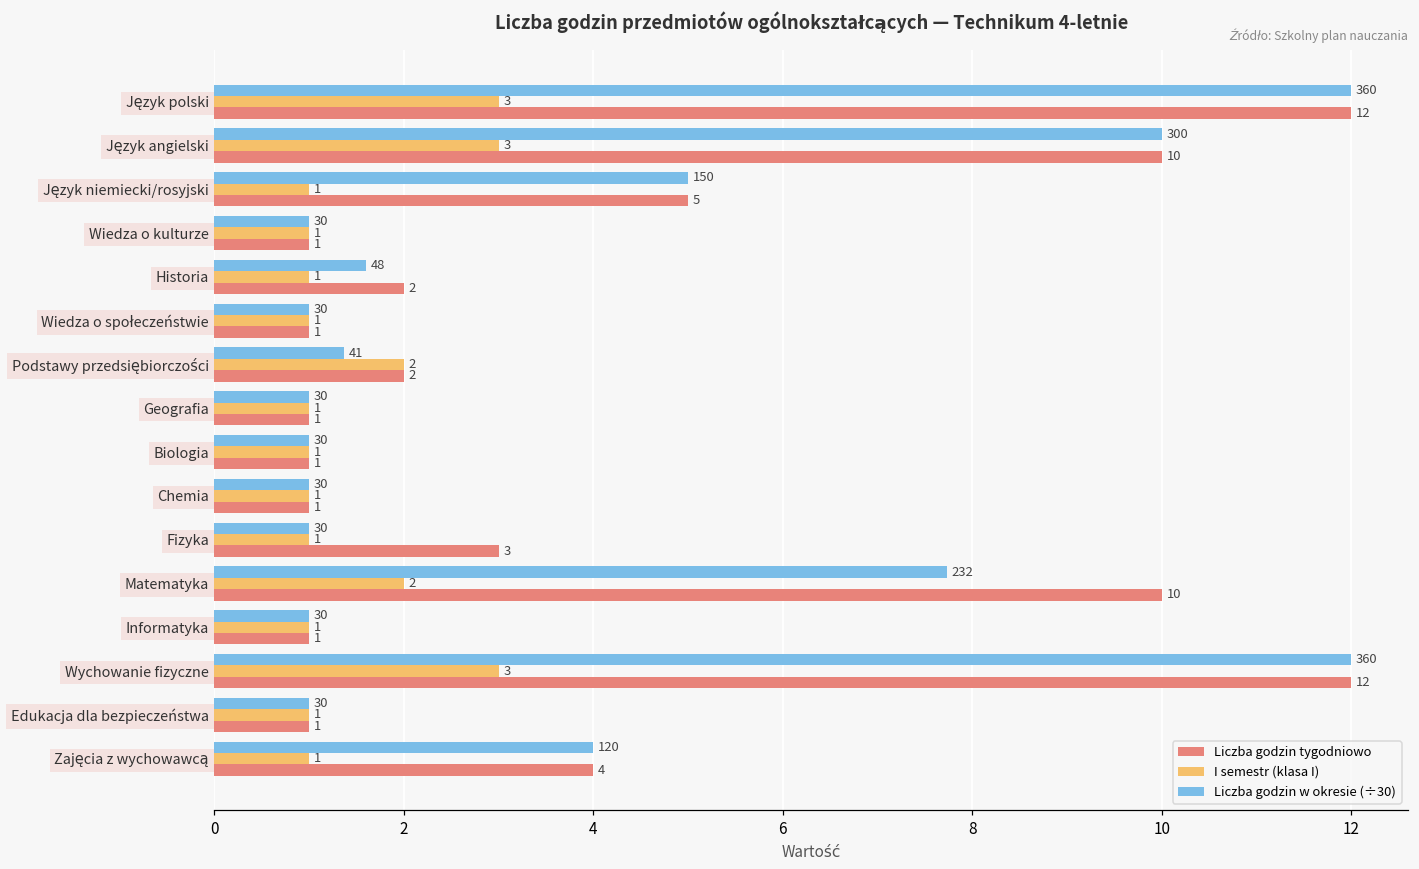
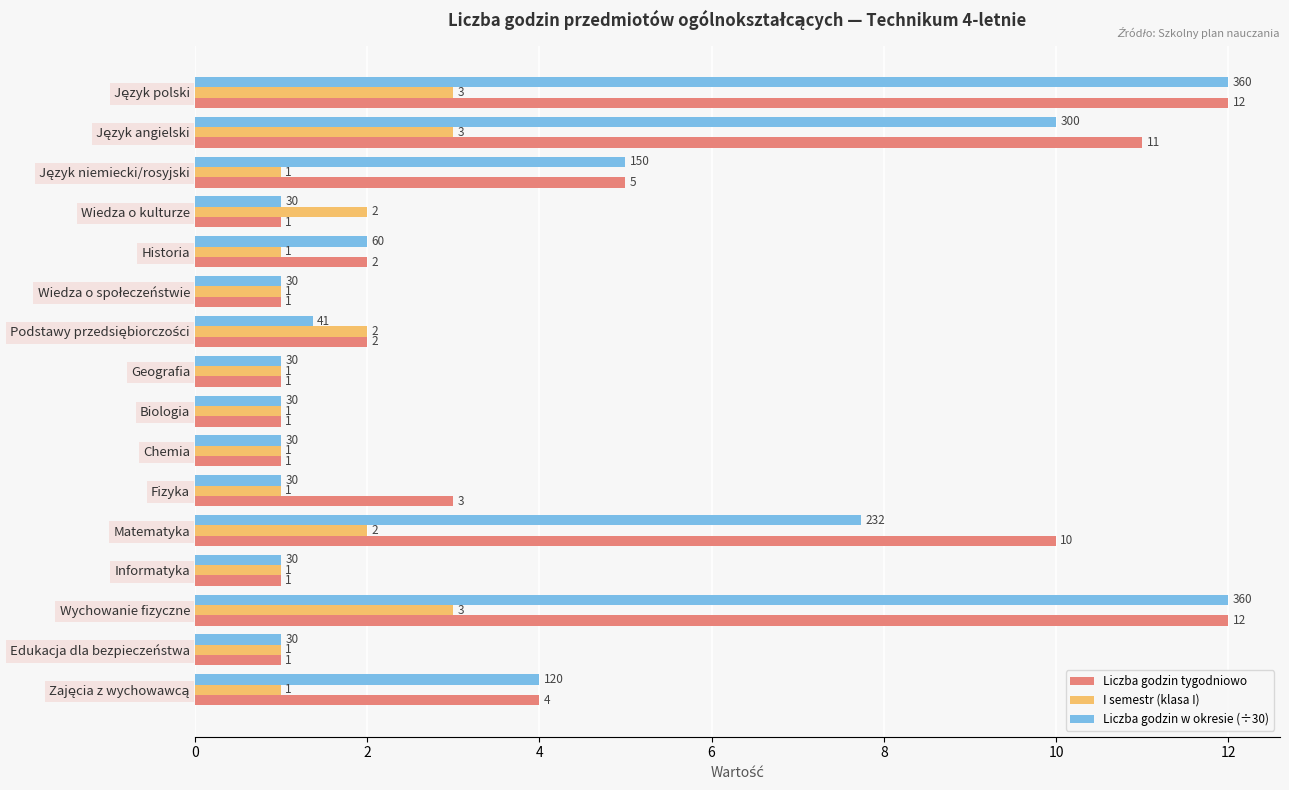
Liczba godzin tygodniowo, Język angielski: 10 -> 11
I semestr (klasa I), Wiedza o kulturze: 1 -> 2
Liczba godzin w okresie (÷30), Historia: 48 -> 60
